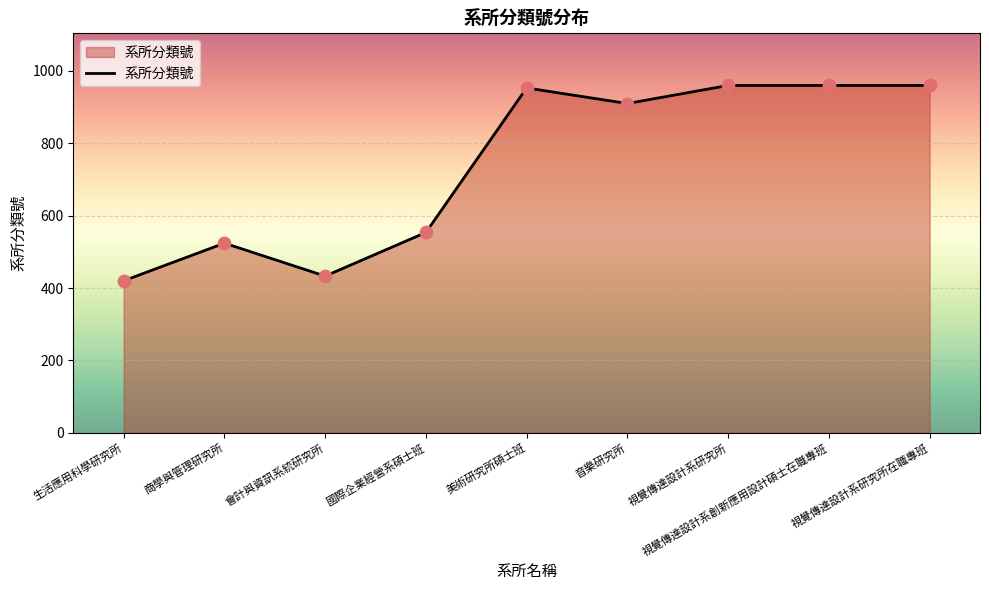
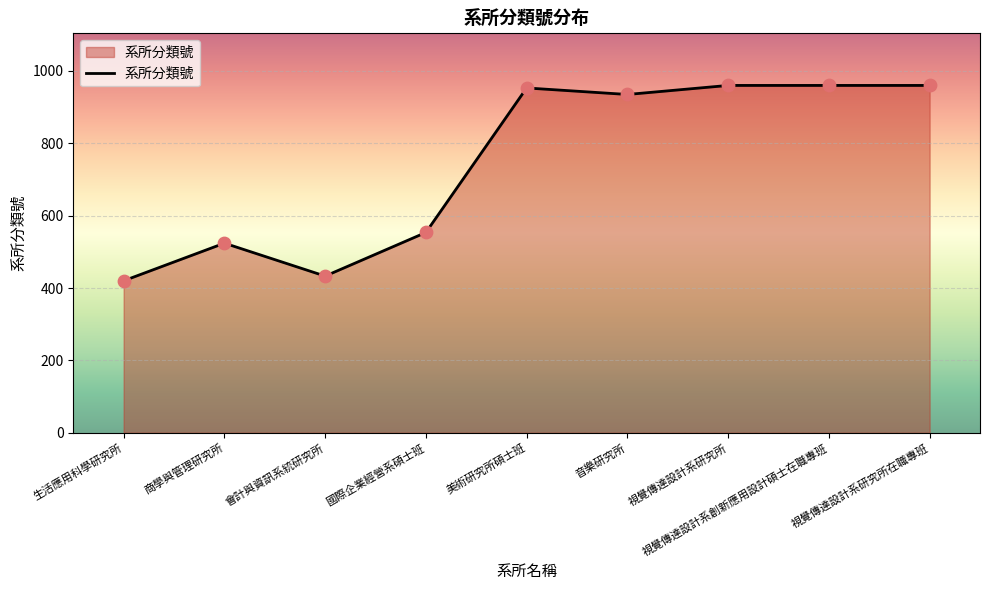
音樂研究所: 910 -> 940
